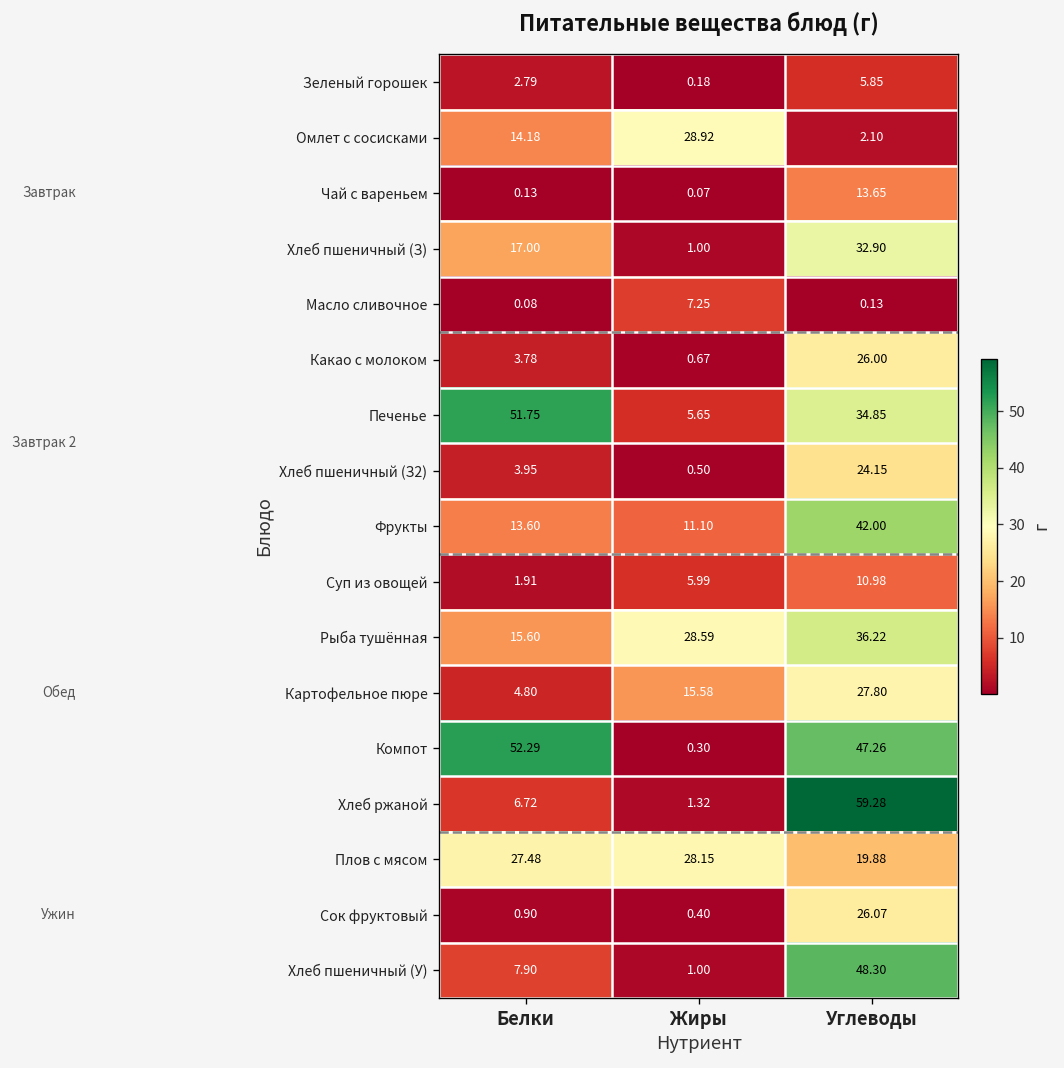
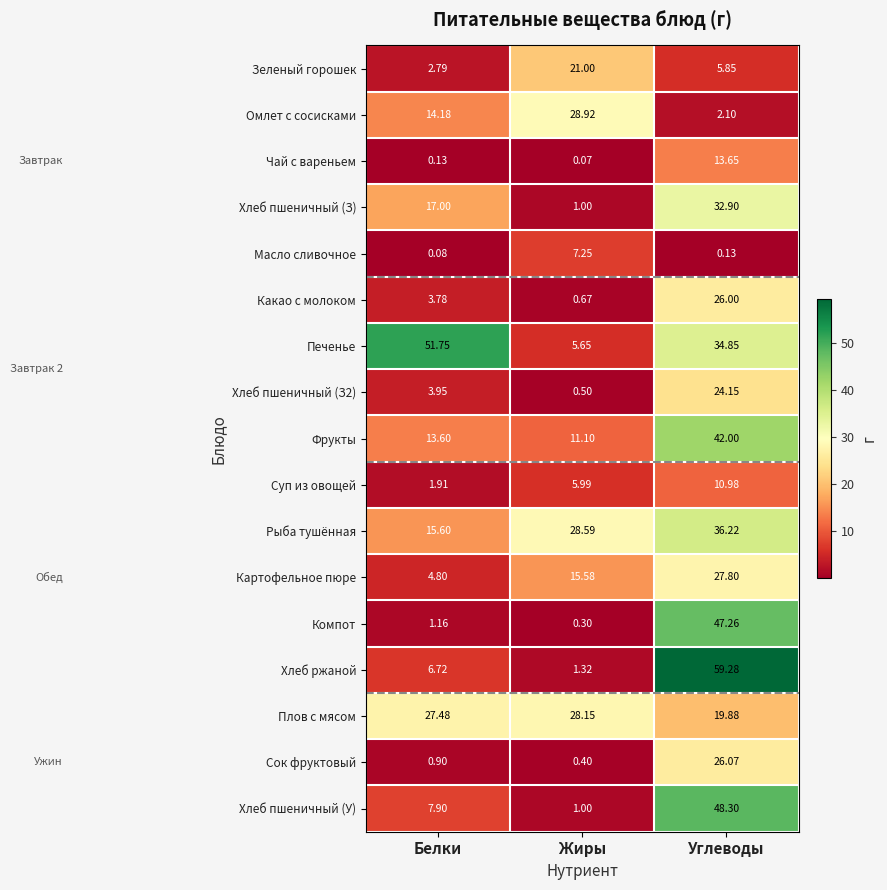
Зеленый горошек, Жиры: 0.18 -> 21.00
Компот, Белки: 52.29 -> 1.16
